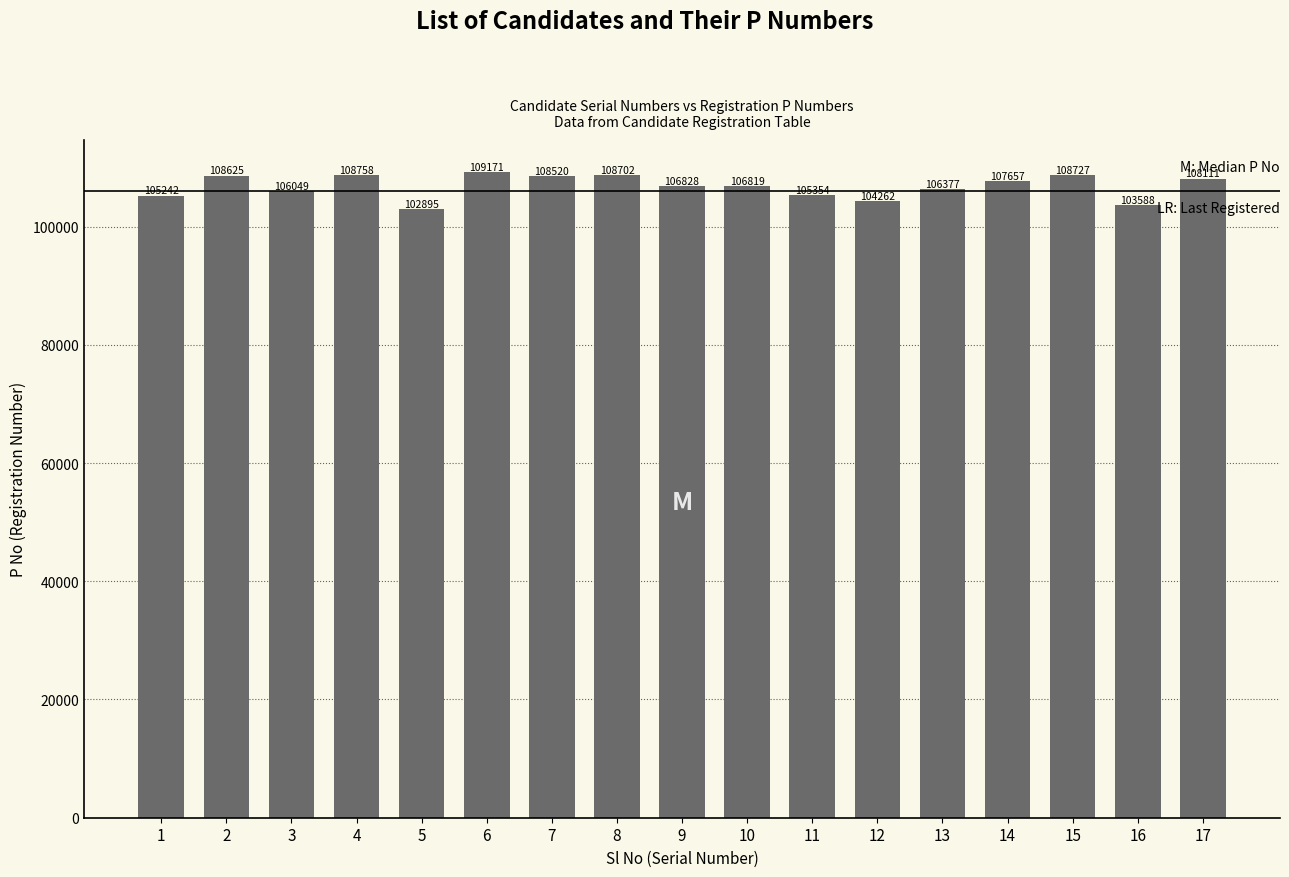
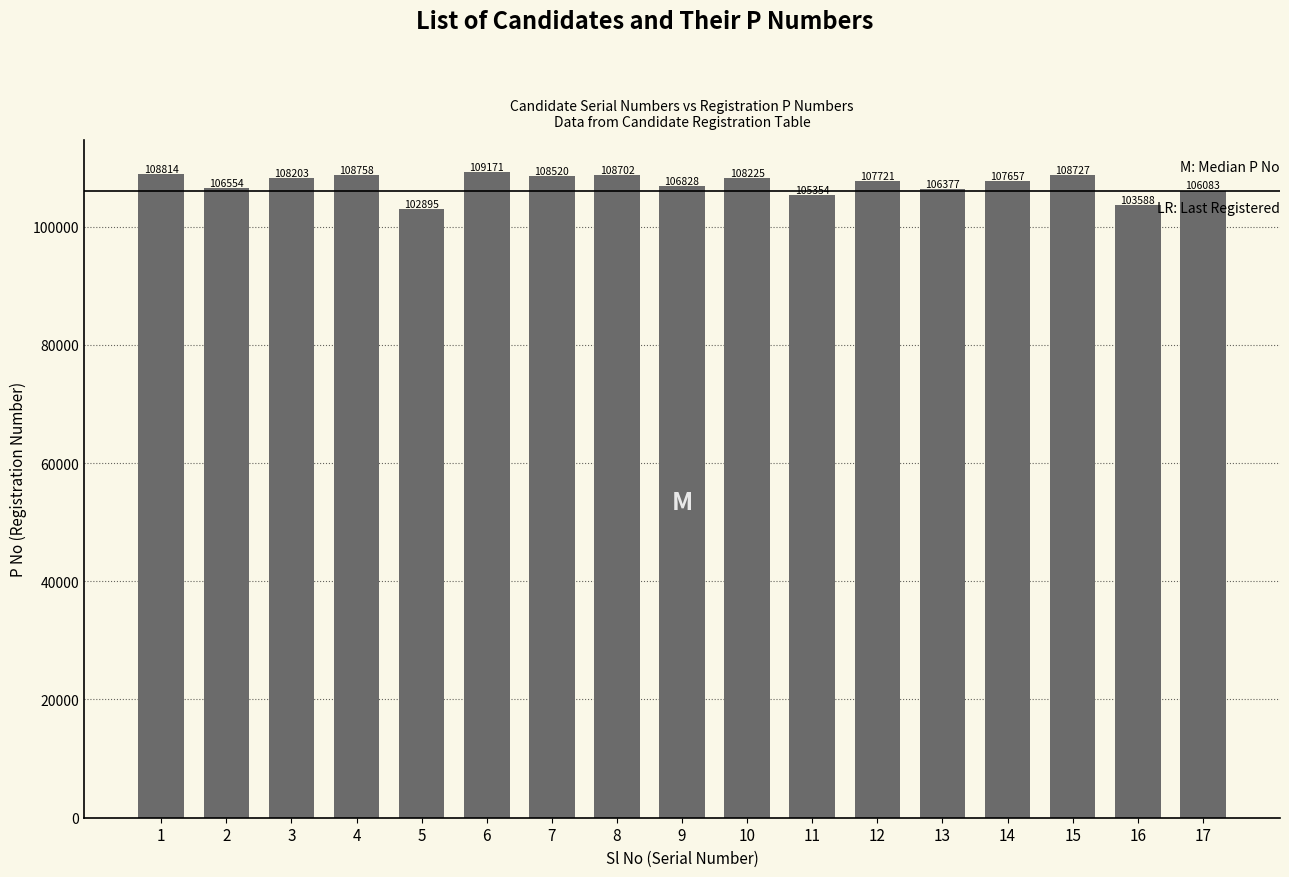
1: 105242 -> 108814
2: 108625 -> 106554
3: 106049 -> 108203
10: 106819 -> 108225
12: 104262 -> 107721
17: 108111 -> 106083
